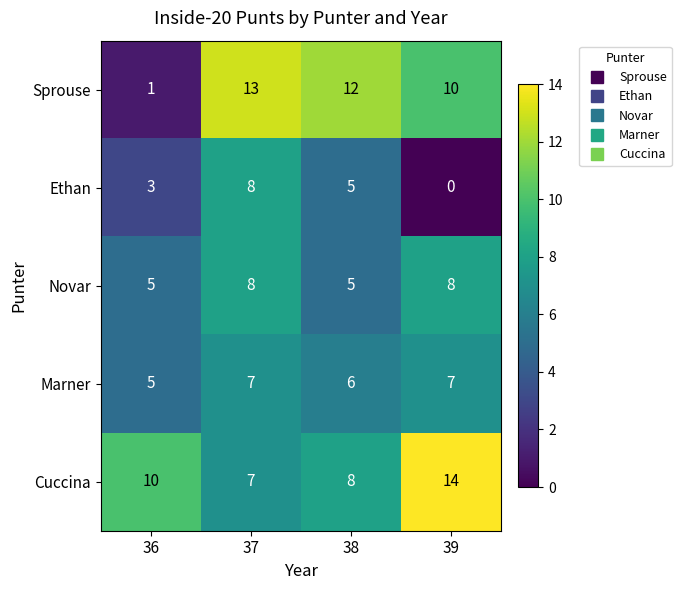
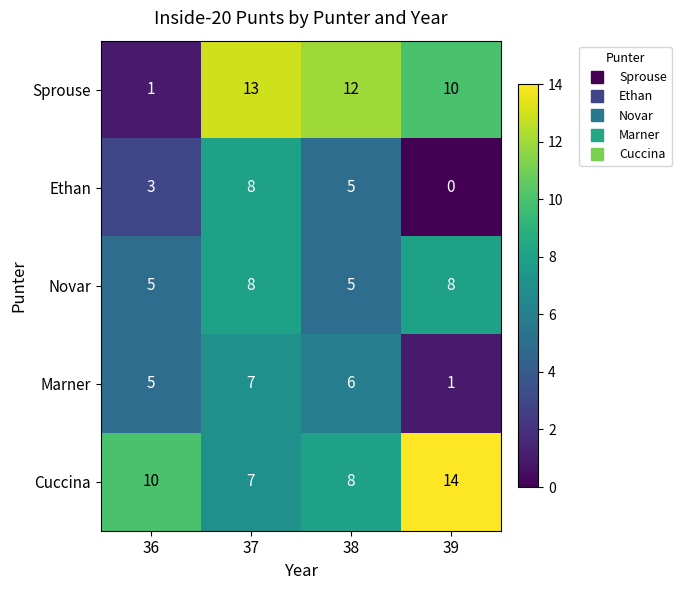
Marner, 39: 7 -> 1
